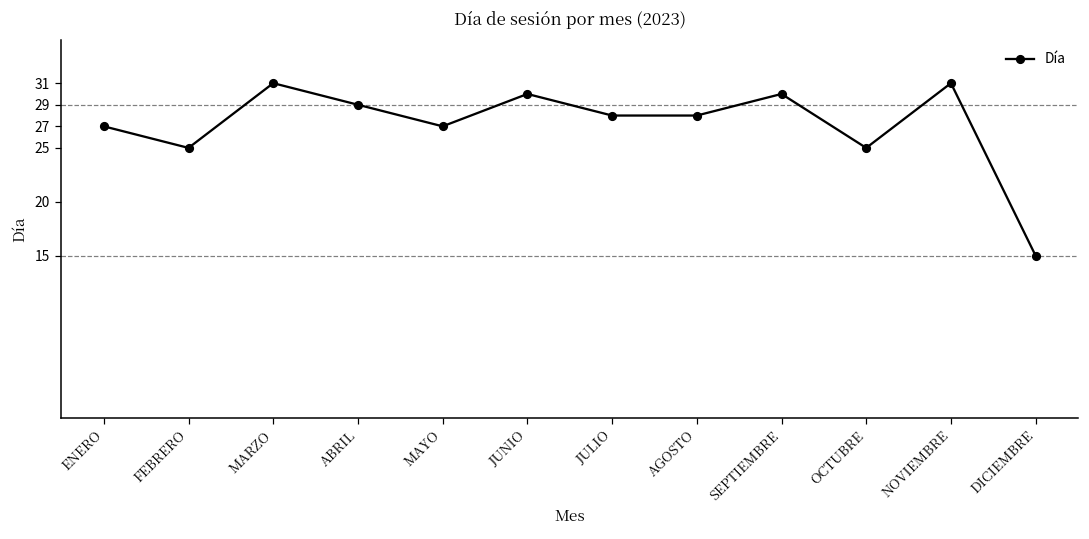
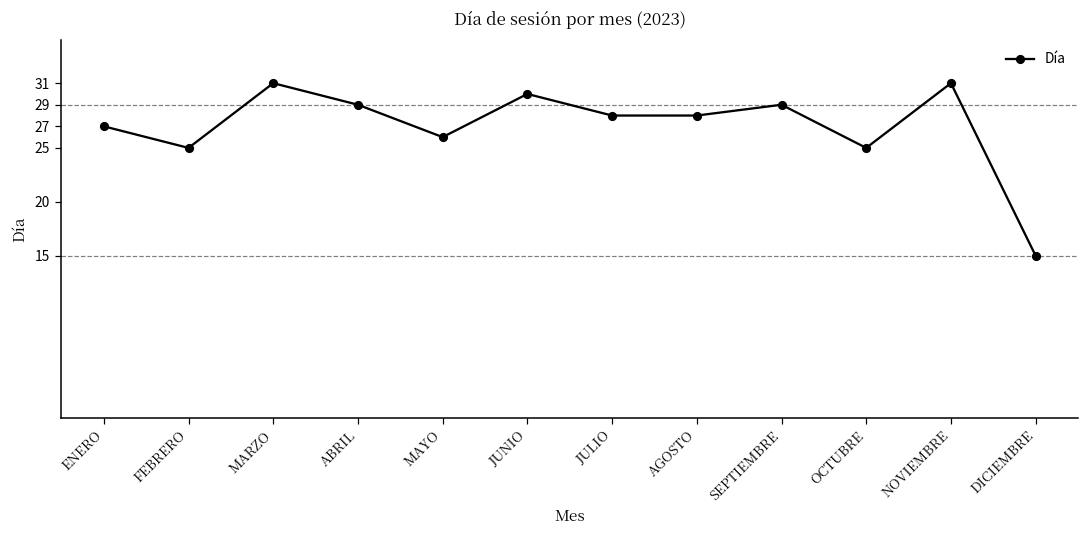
MAYO: 27 -> 26
SEPTIEMBRE: 30 -> 29
